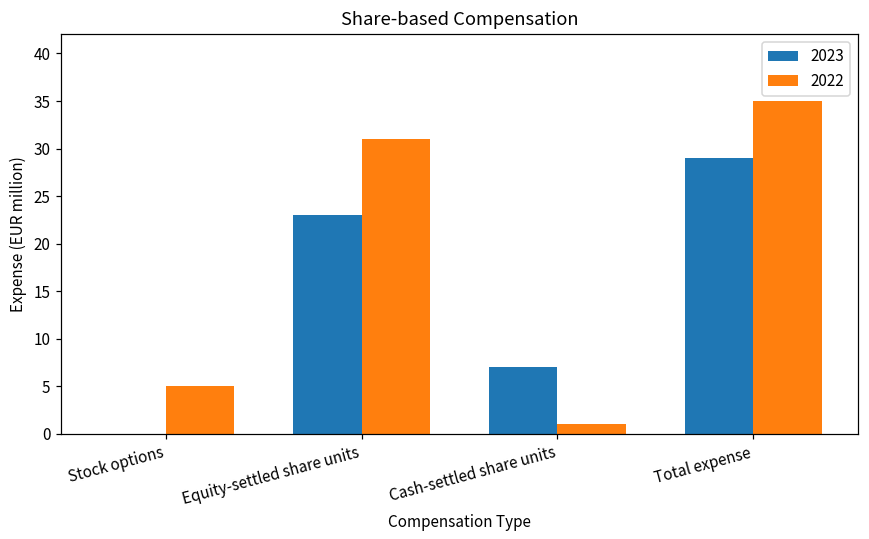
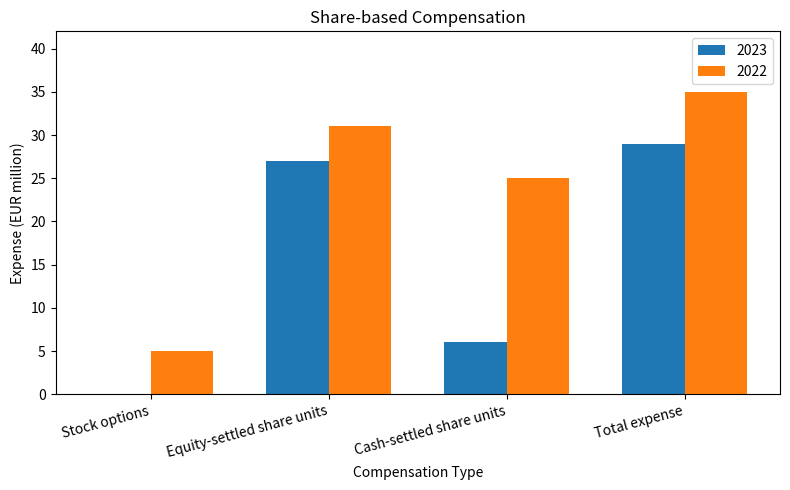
2023, Equity-settled share units: 23 -> 27
2023, Cash-settled share units: 7 -> 6
2022, Cash-settled share units: 1 -> 25
